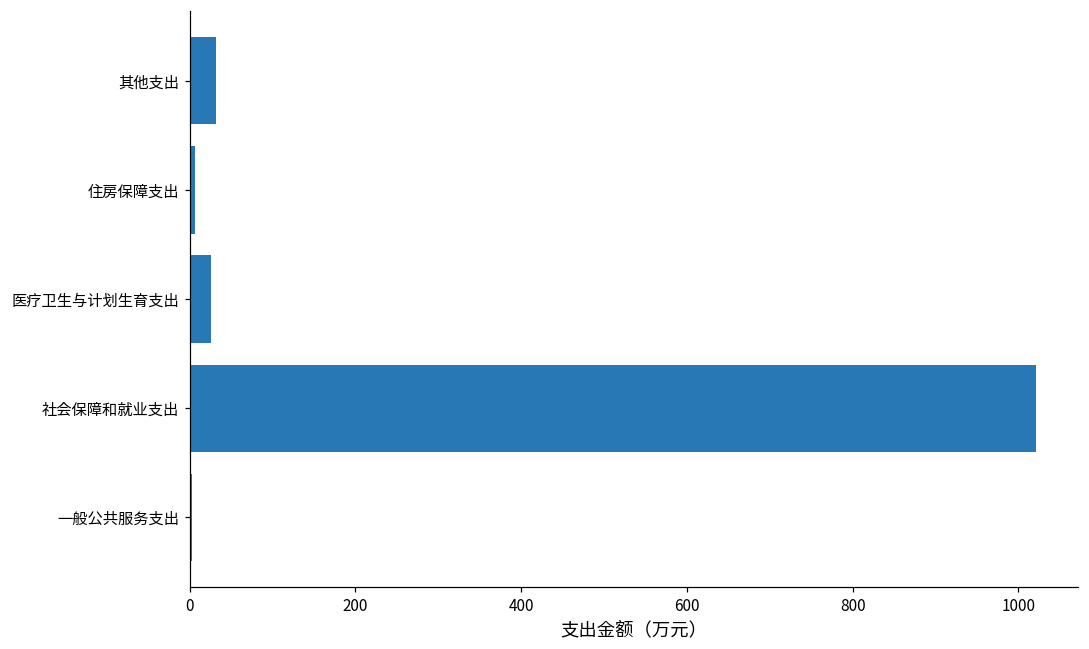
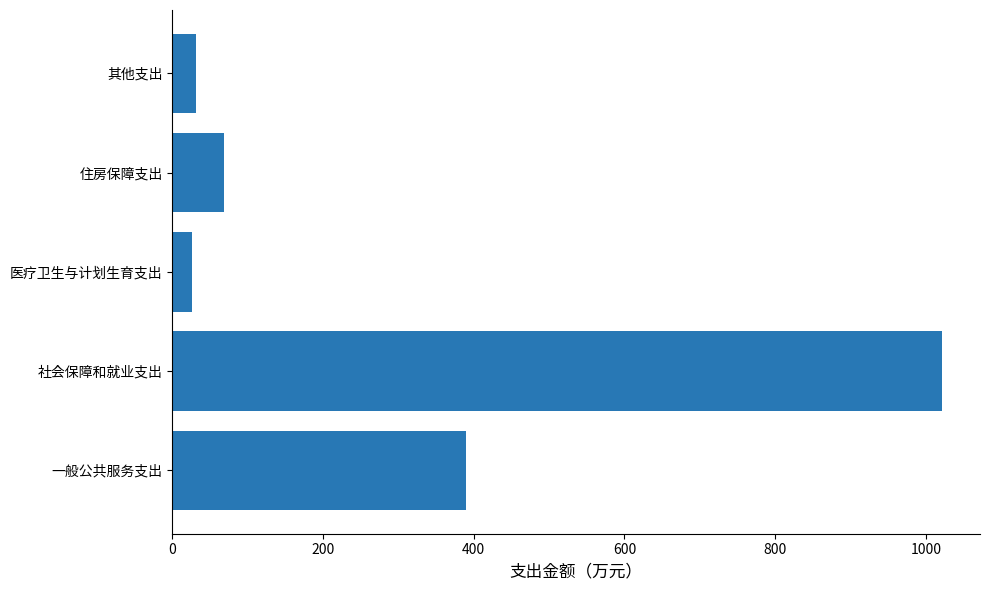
住房保障支出: 10 -> 70
一般公共服务支出: 0 -> 390
